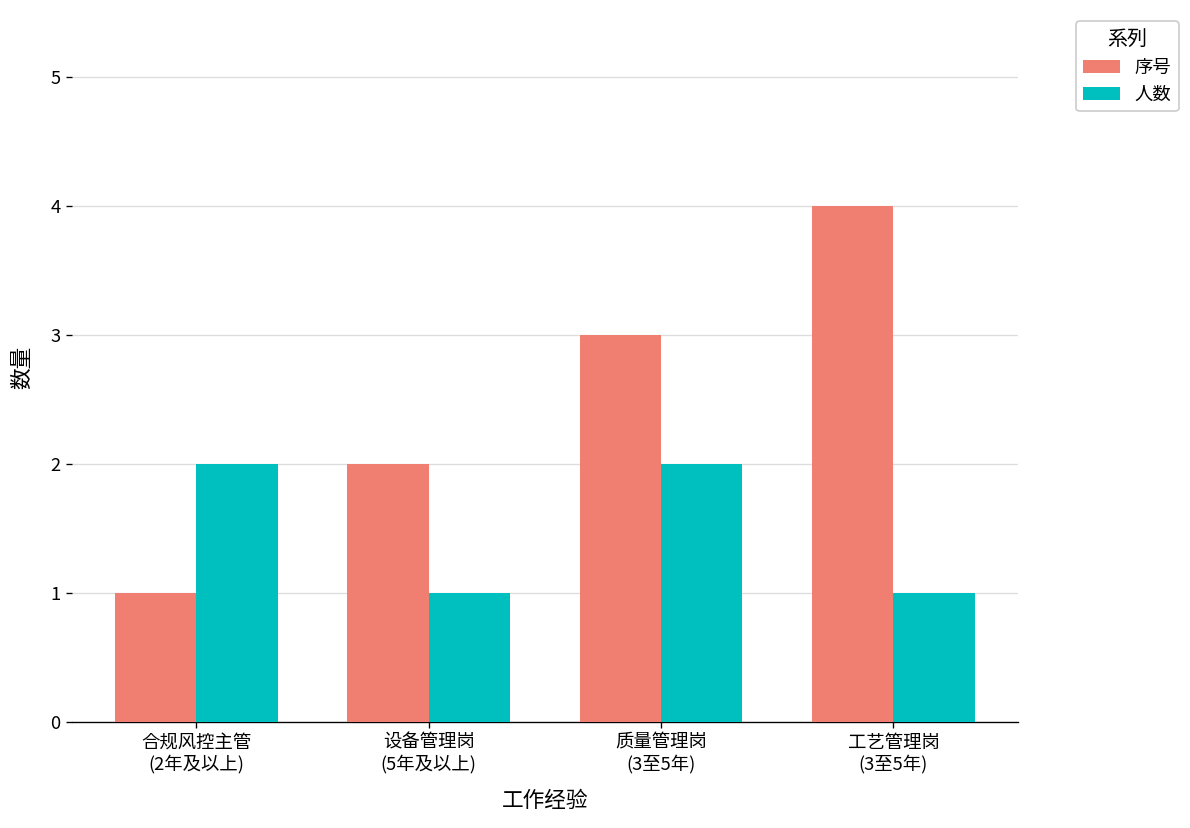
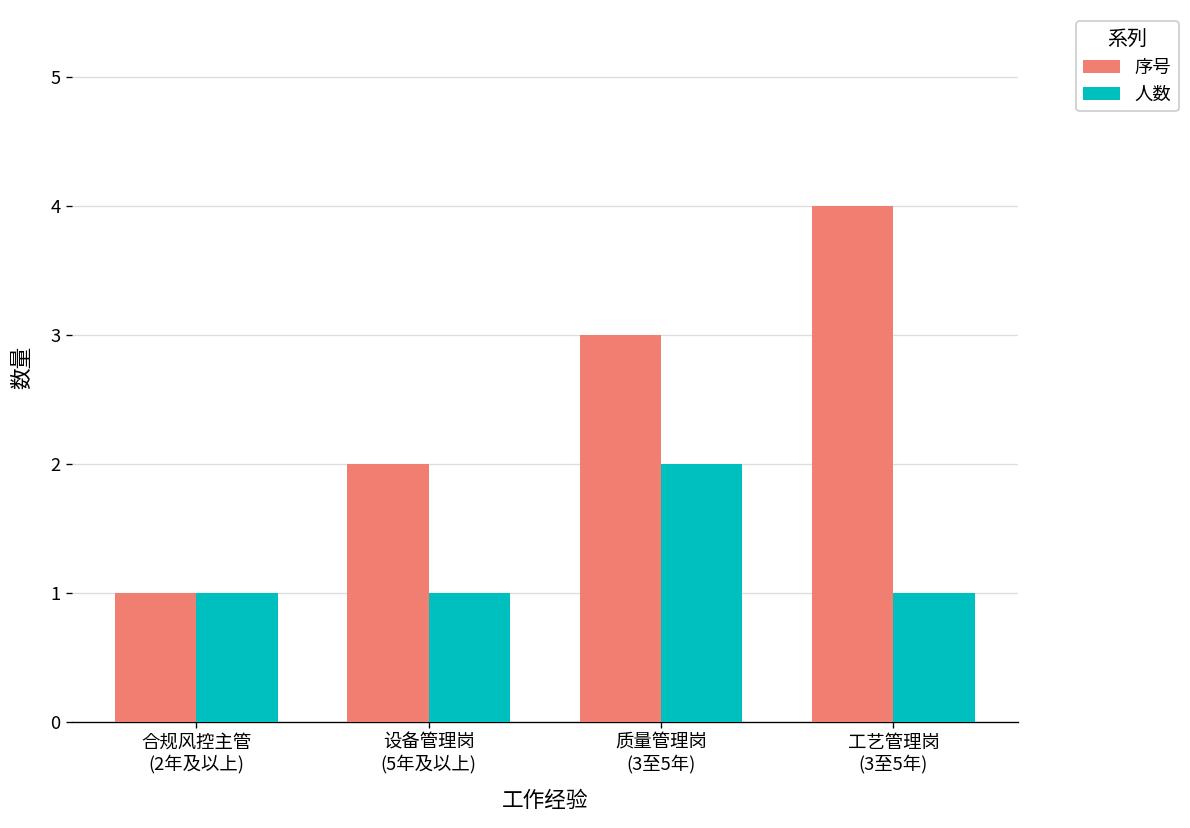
人数, 合规风控主管 (2年及以上): 2 -> 1
